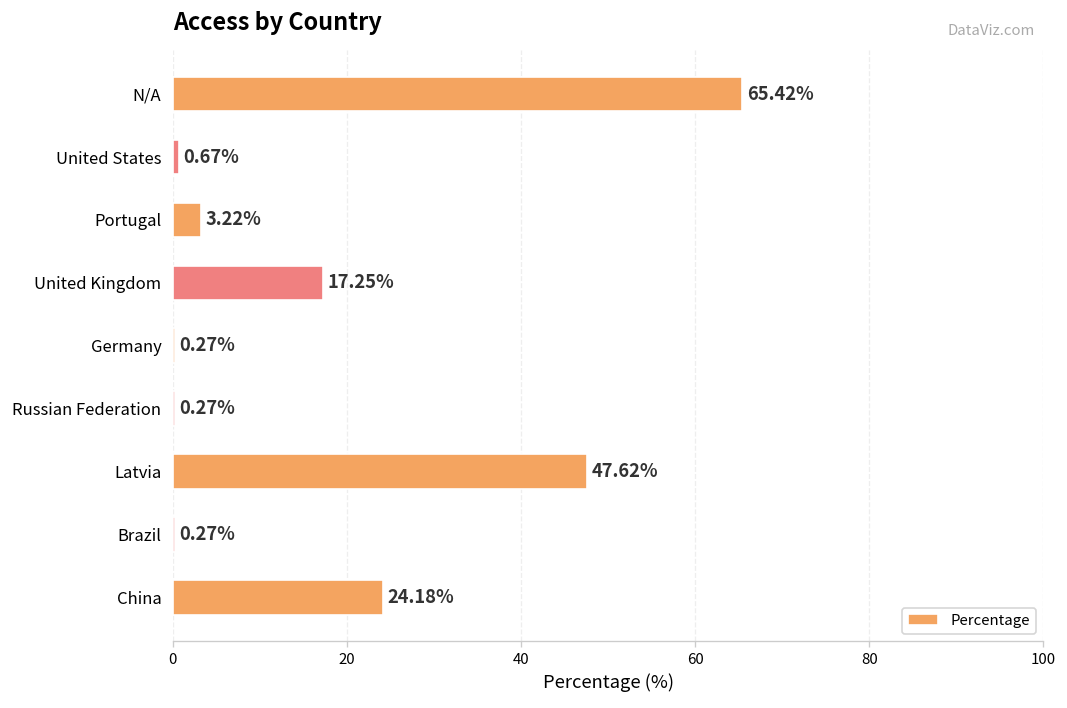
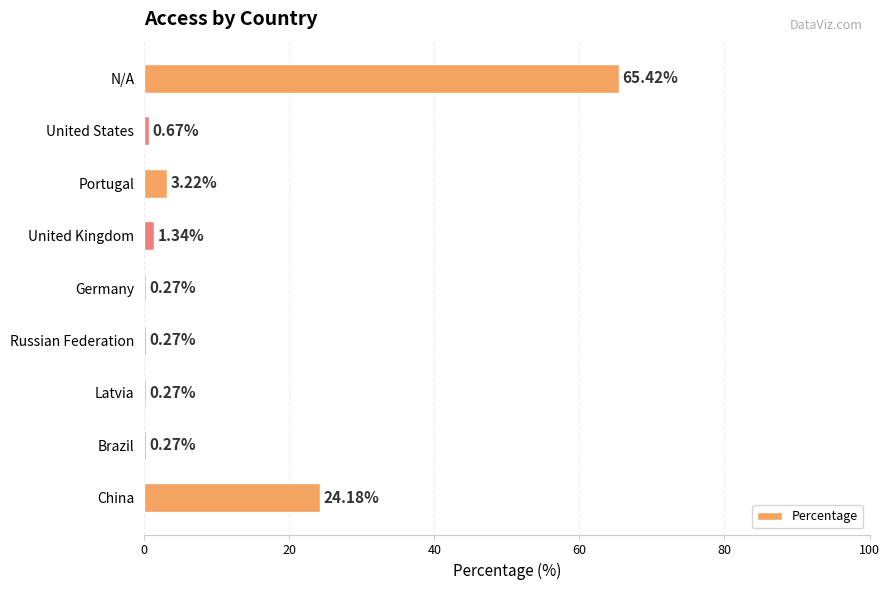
United Kingdom: 17.25% -> 1.34%
Latvia: 47.62% -> 0.27%
